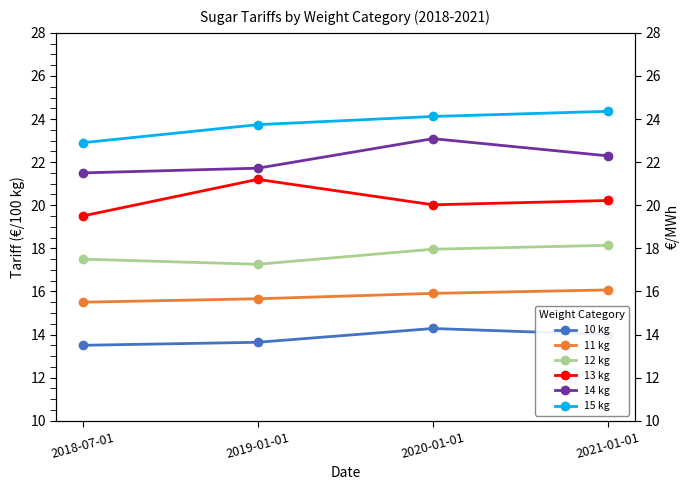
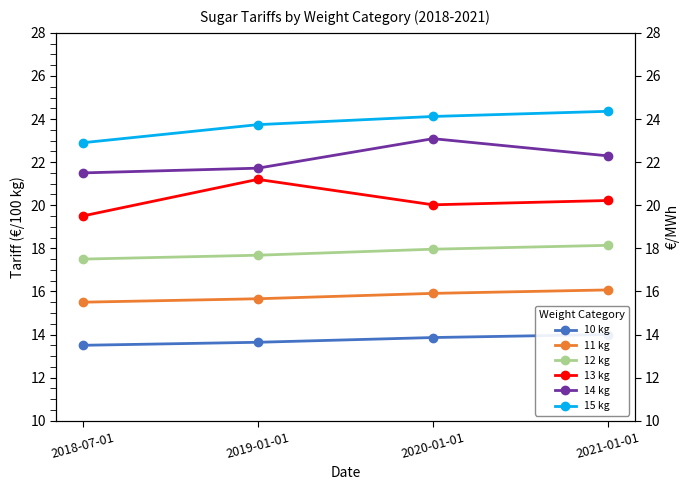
12 kg, 2019-01-01: 17.3 -> 17.7
10 kg, 2020-01-01: 14.3 -> 13.9
